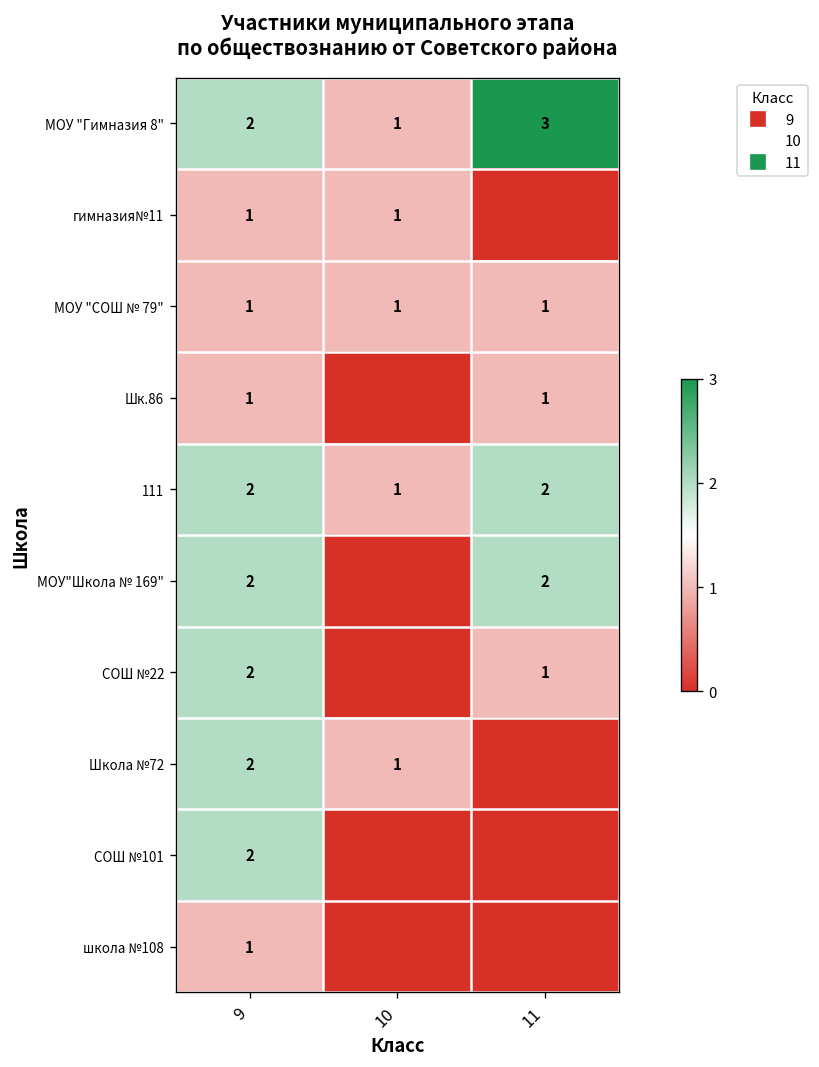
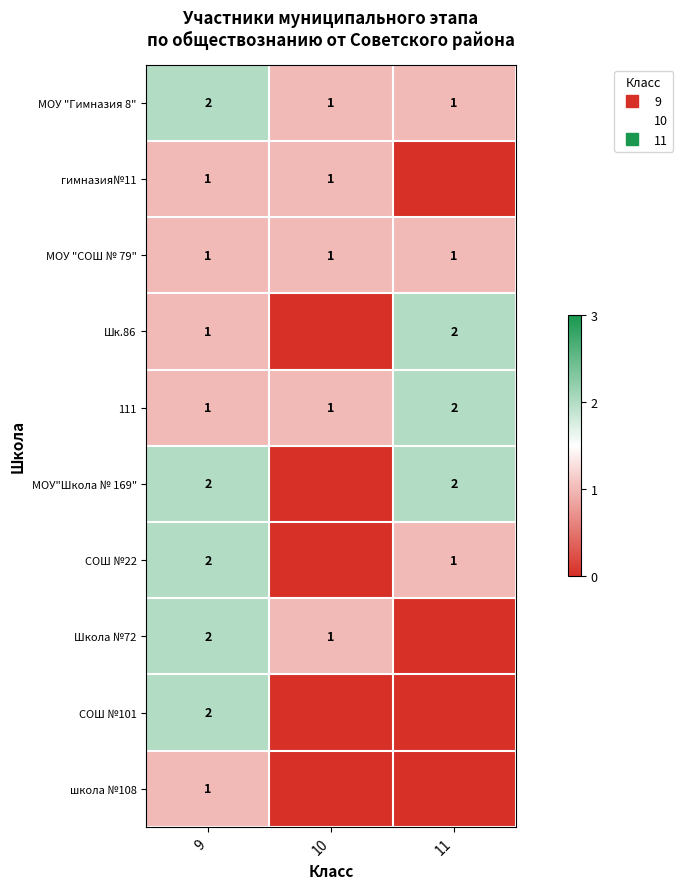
МОУ "Гимназия 8", 11: 3 -> 1
Шк.86, 11: 1 -> 2
111, 9: 2 -> 1
